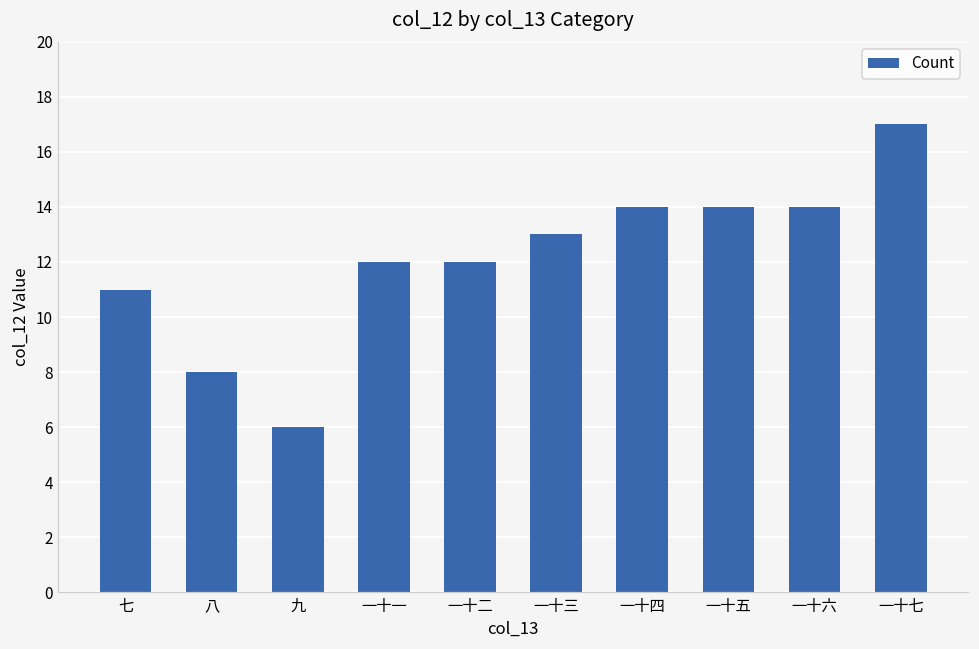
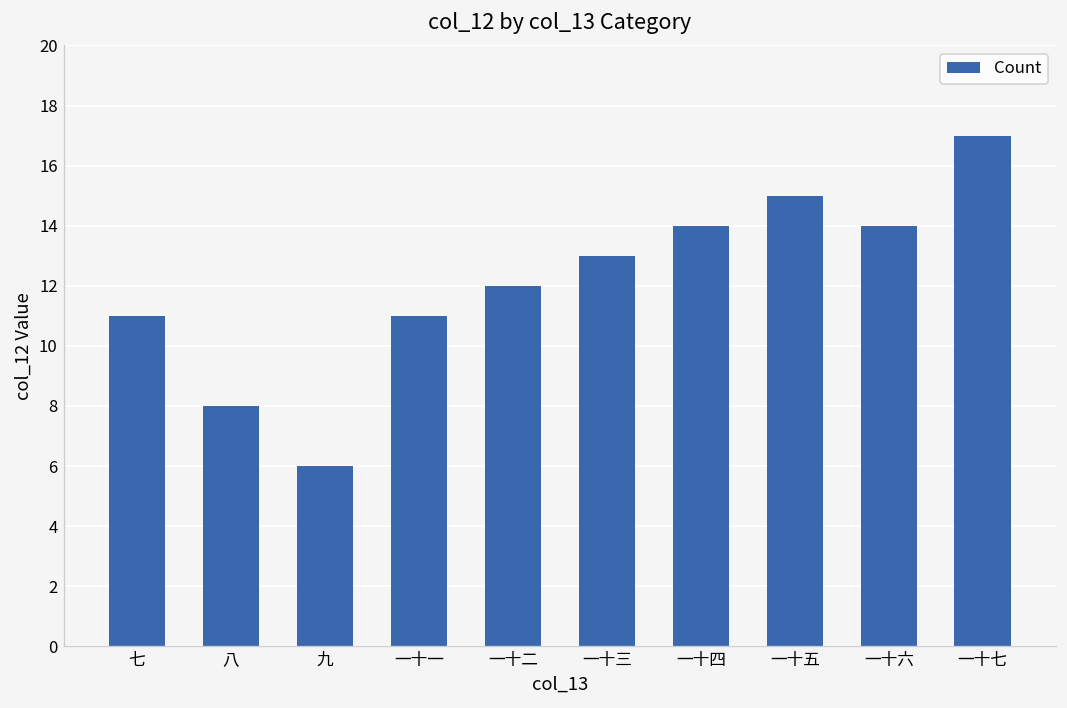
一十一: 12 -> 11
一十五: 14 -> 15
